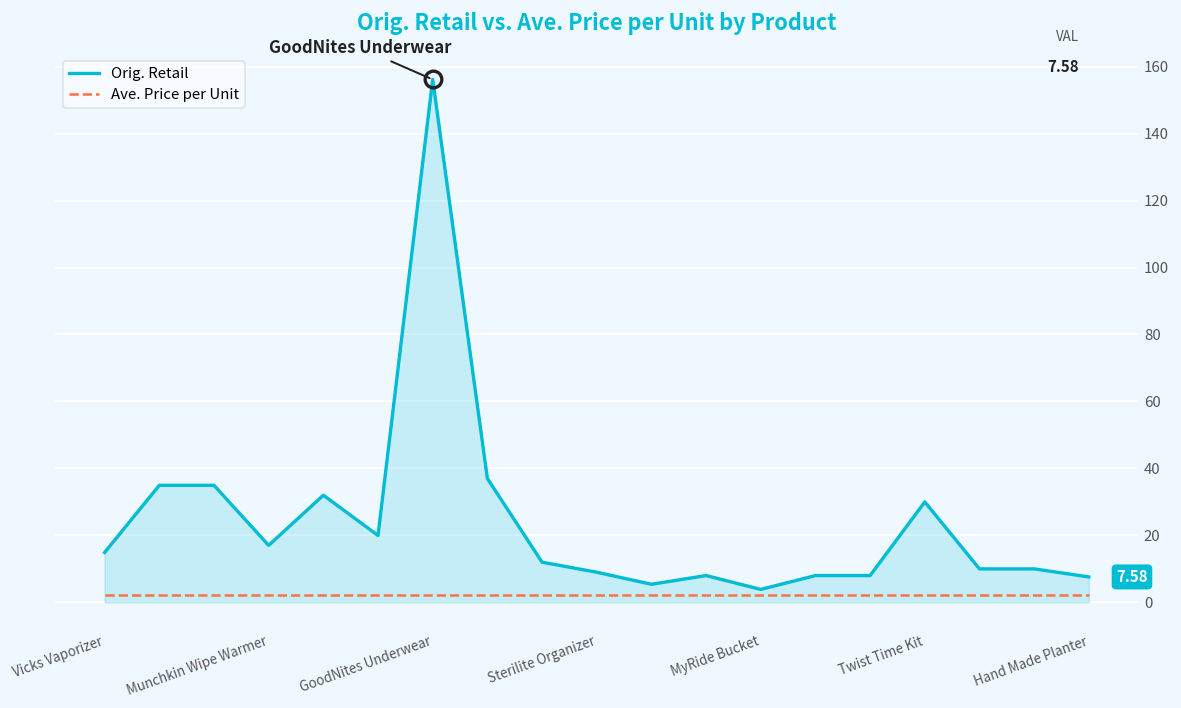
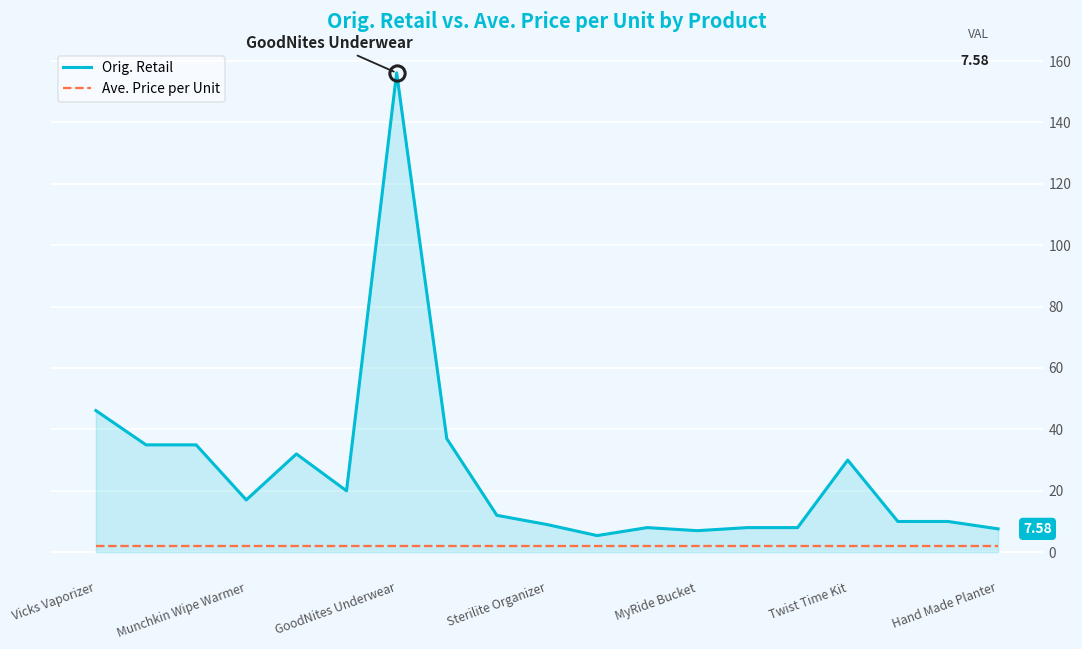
Orig. Retail, Vicks Vaporizer: 15 -> 46
Orig. Retail, MyRide Bucket: 4 -> 7
